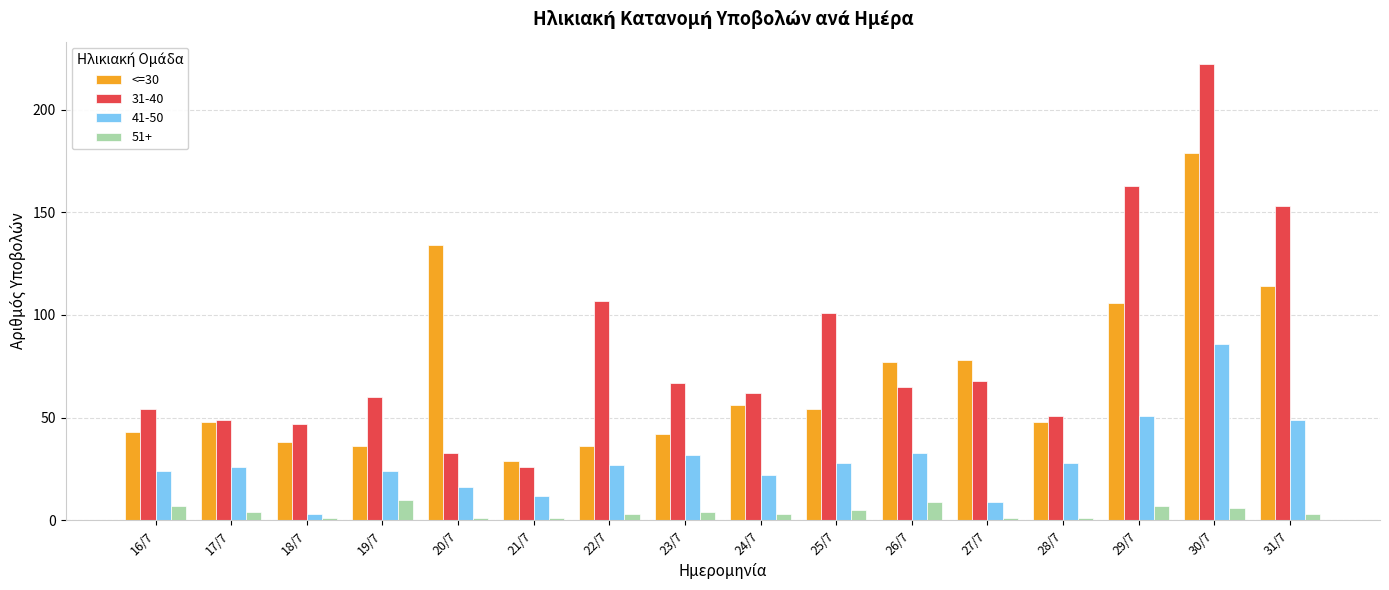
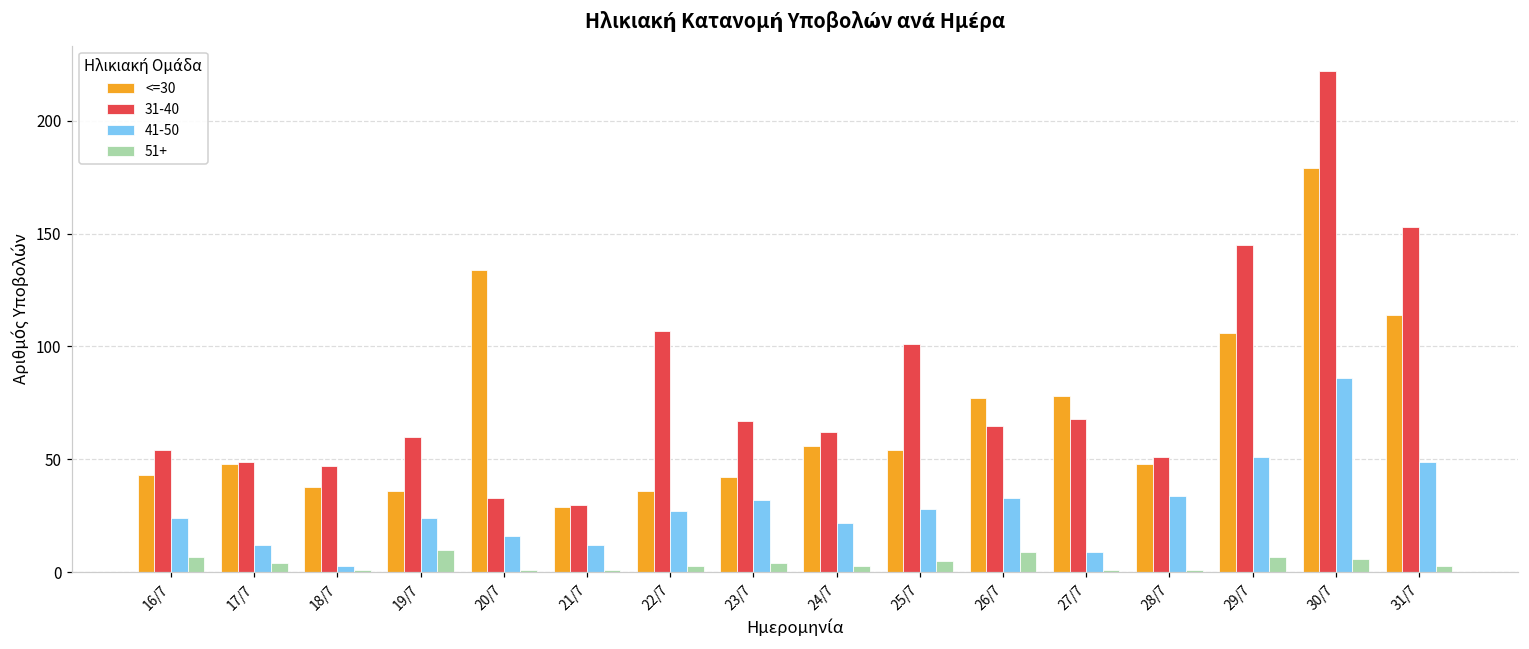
41-50, 17/7: 26 -> 12
31-40, 21/7: 26 -> 30
41-50, 28/7: 28 -> 34
31-40, 29/7: 163 -> 145
